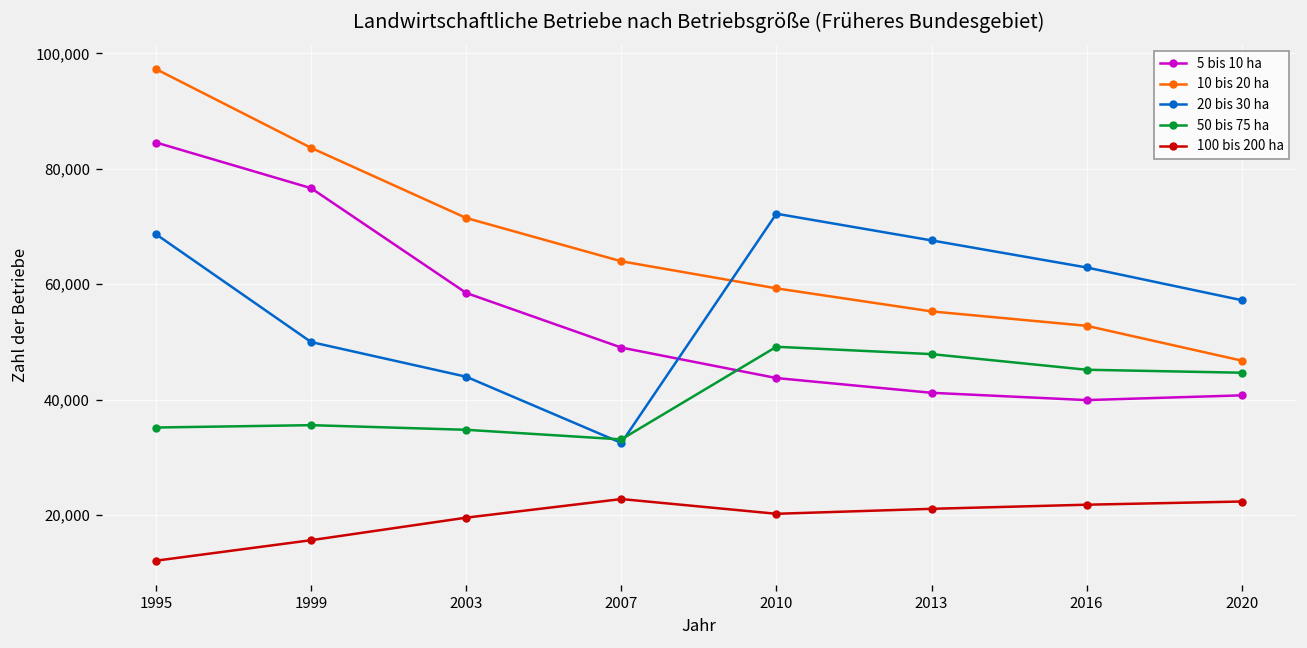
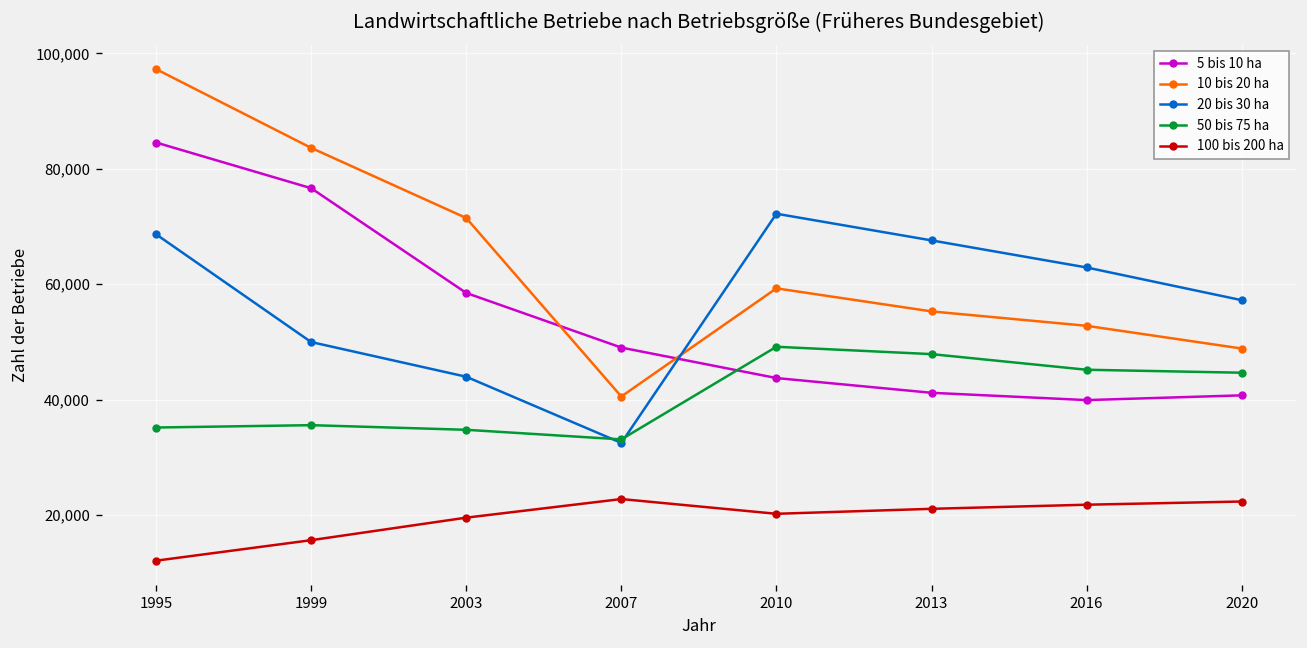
10 bis 20 ha, 2007: 64,000 -> 41,000
10 bis 20 ha, 2020: 47,000 -> 49,000
